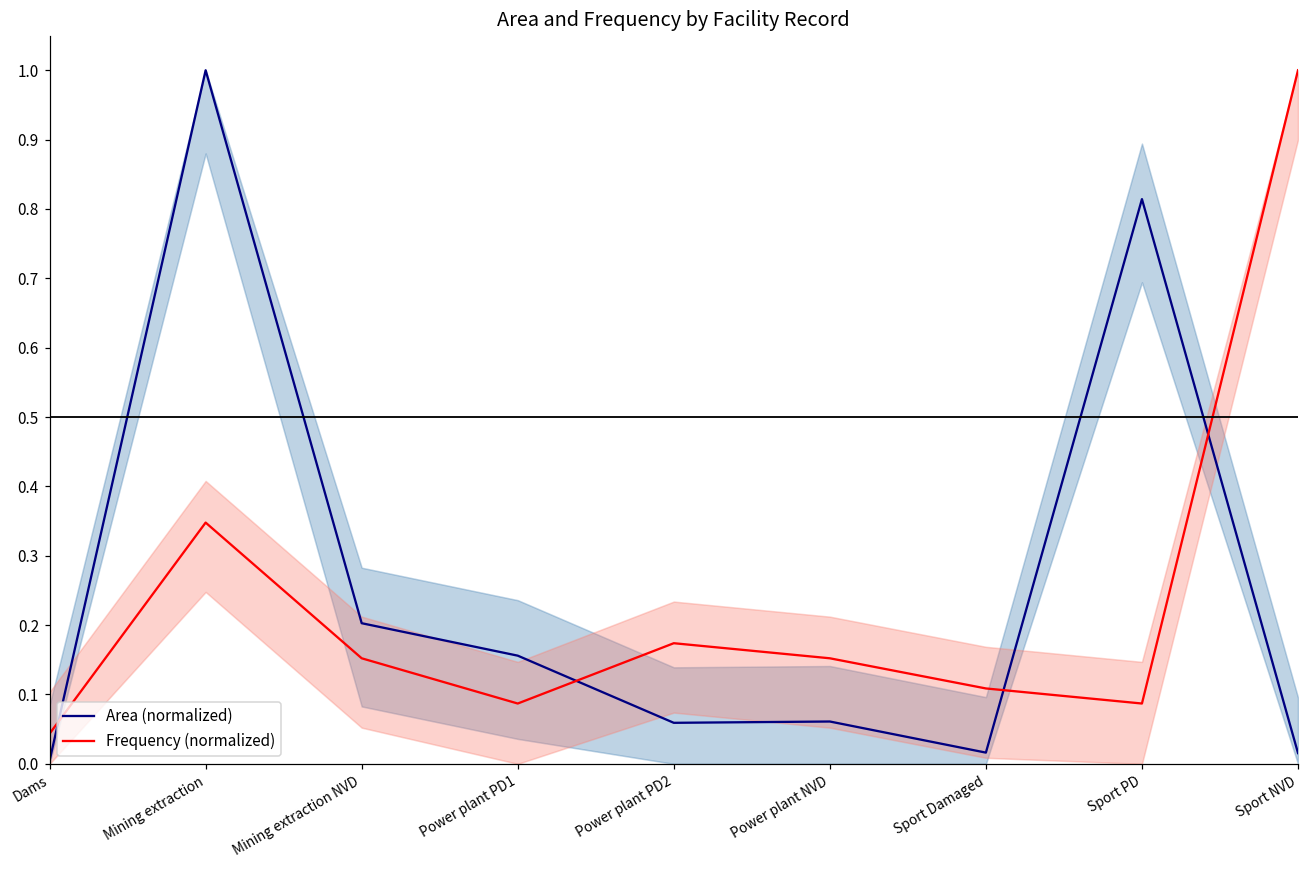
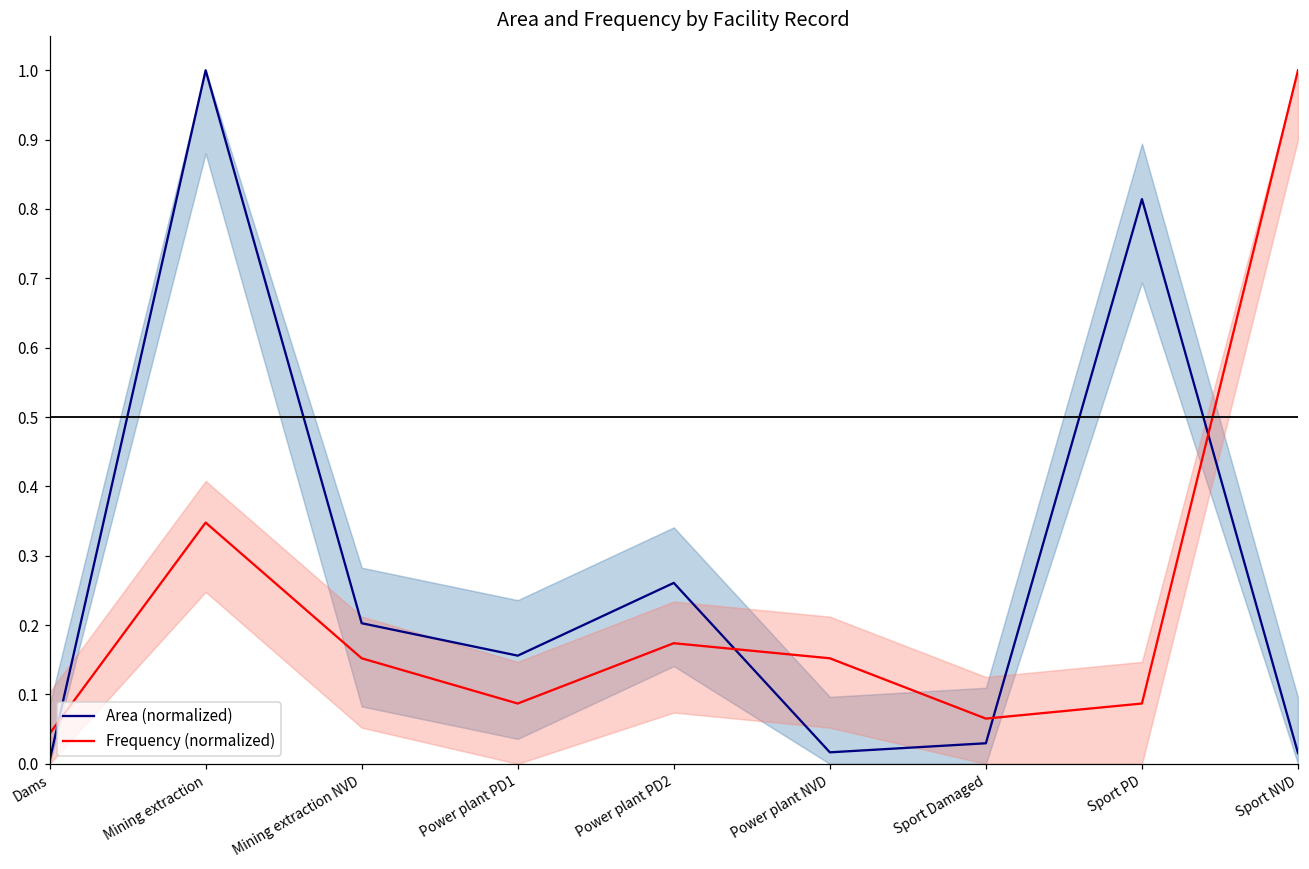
Area (normalized), Power plant PD2: 0.06 -> 0.26
Area (normalized), Power plant NVD: 0.06 -> 0.02
Area (normalized), Sport Damaged: 0.02 -> 0.03
Frequency (normalized), Sport Damaged: 0.11 -> 0.07
